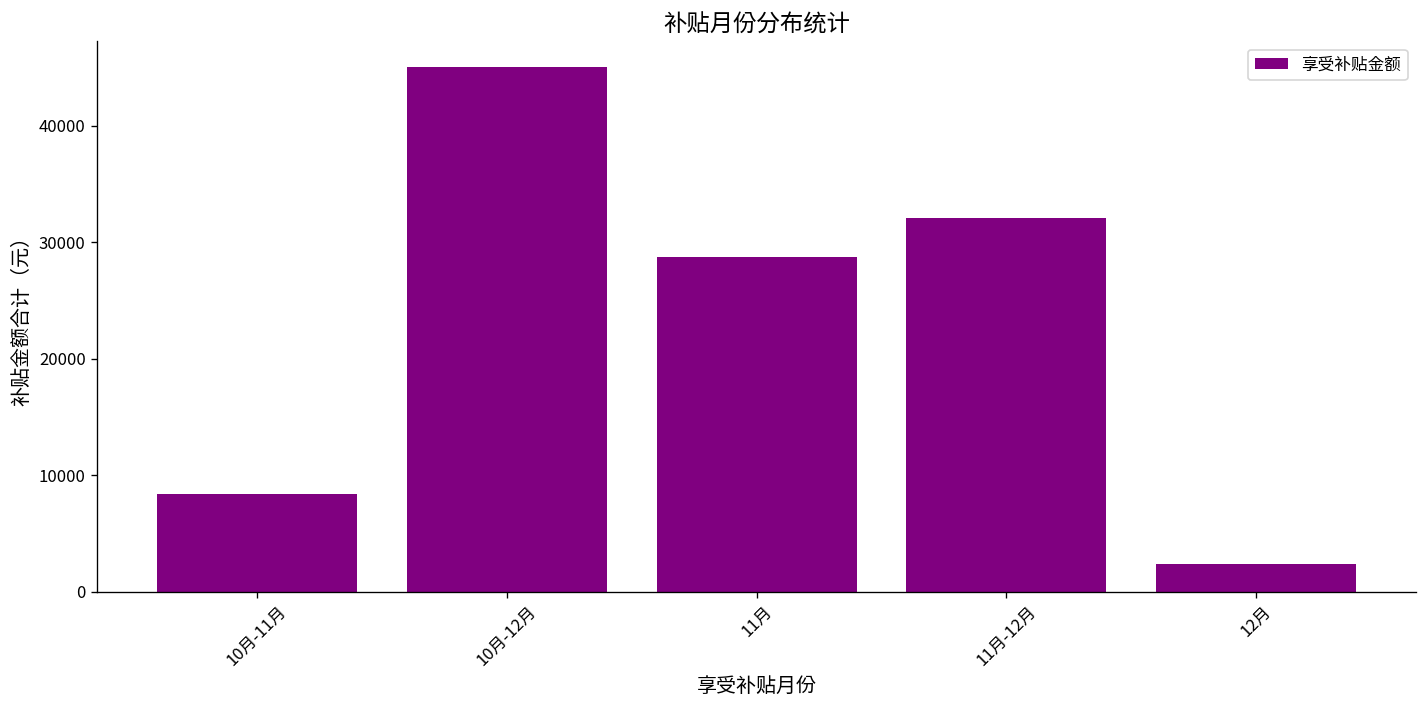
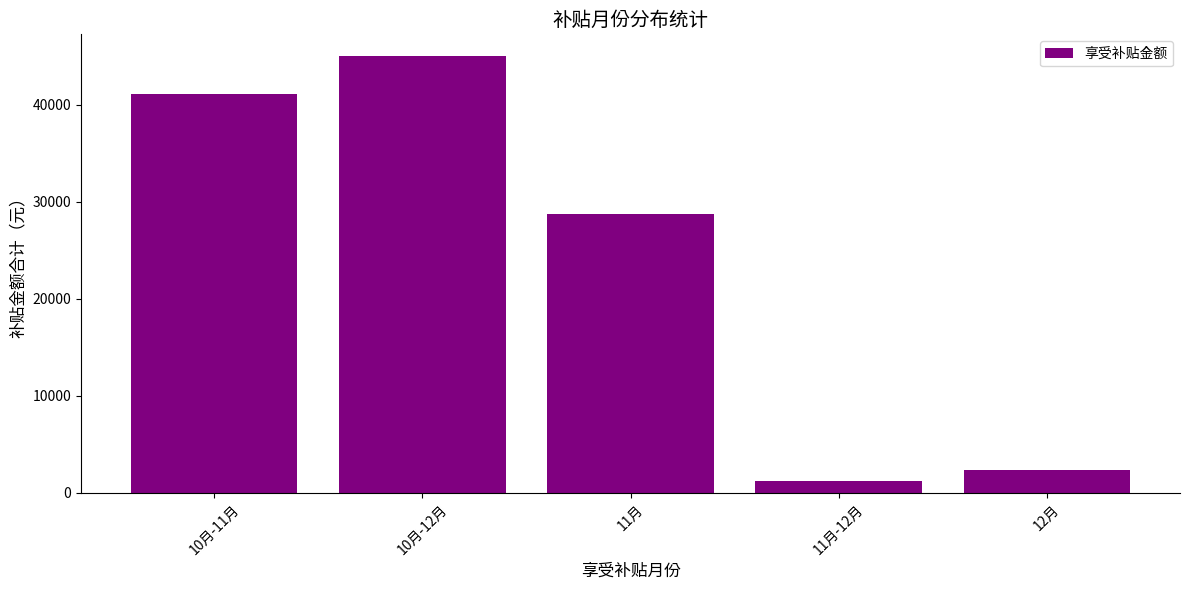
10月-11月: 8000 -> 41000
11月-12月: 32000 -> 1000
